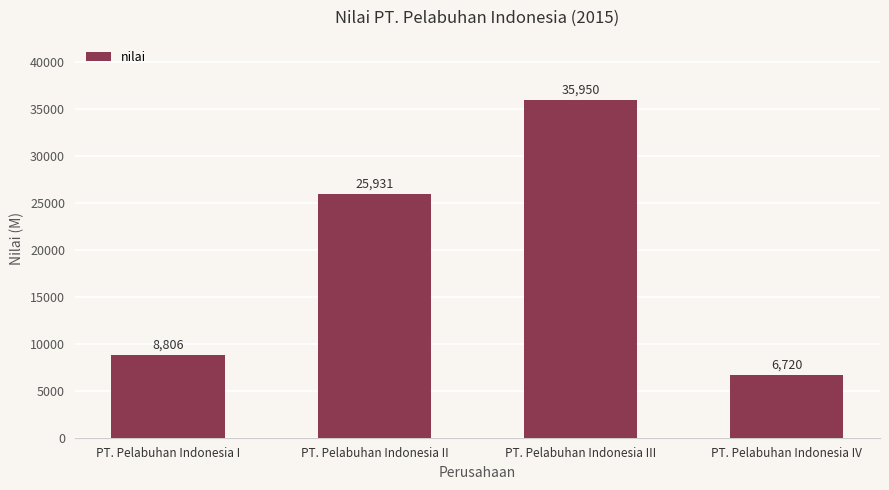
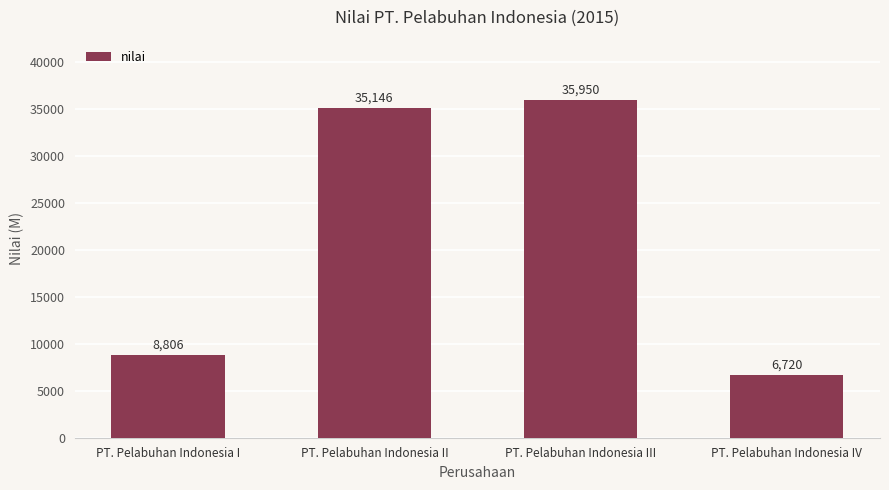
PT. Pelabuhan Indonesia II: 25,931 -> 35,146
